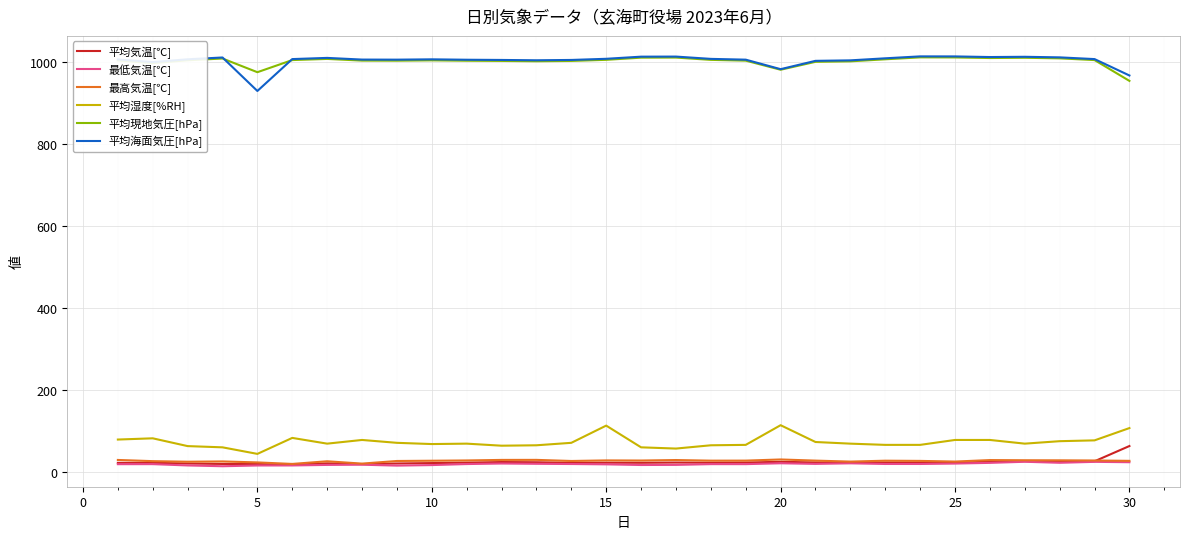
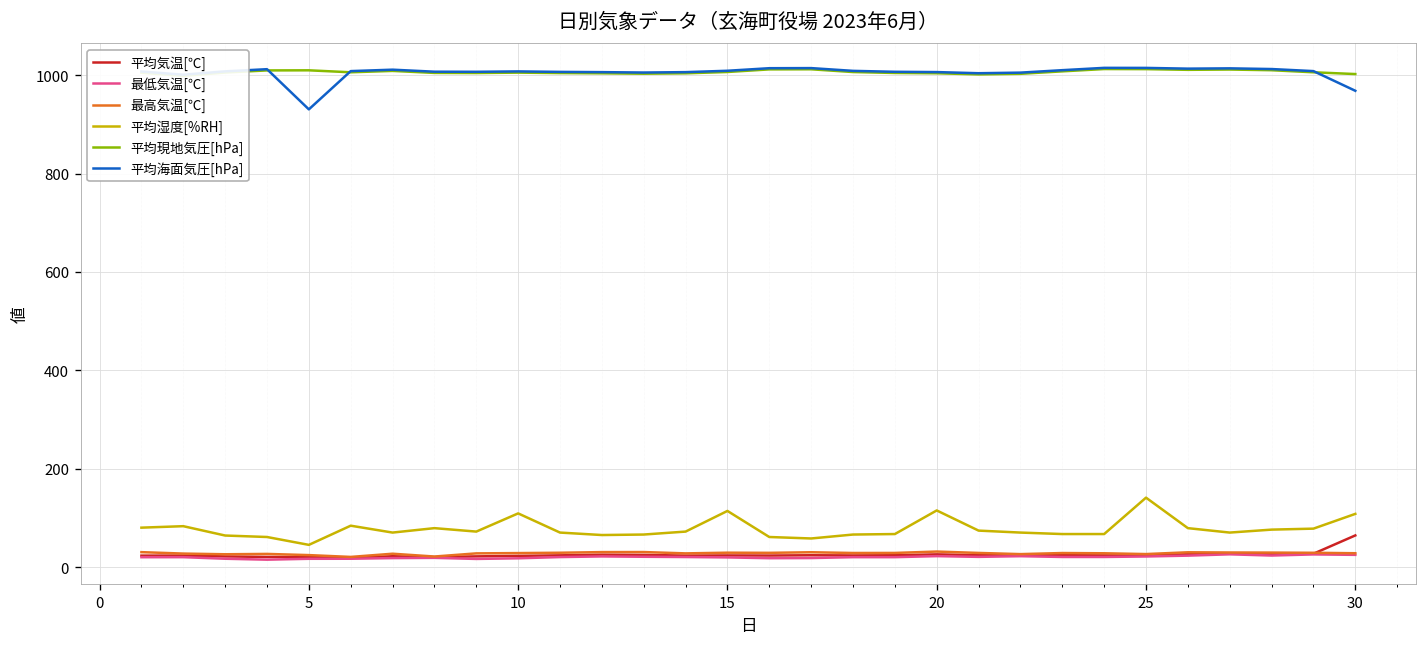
平均現地気圧[hPa], 5: 980 -> 1010
平均湿度[%RH], 10: 70 -> 110
平均現地気圧[hPa], 20: 980 -> 1000
平均海面気圧[hPa], 20: 980 -> 1010
平均湿度[%RH], 25: 80 -> 140
平均現地気圧[hPa], 30: 960 -> 1000
